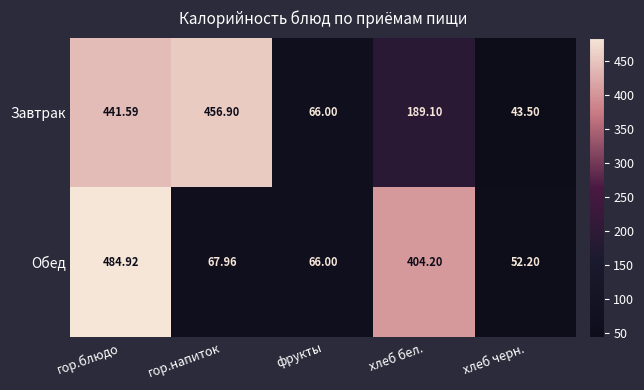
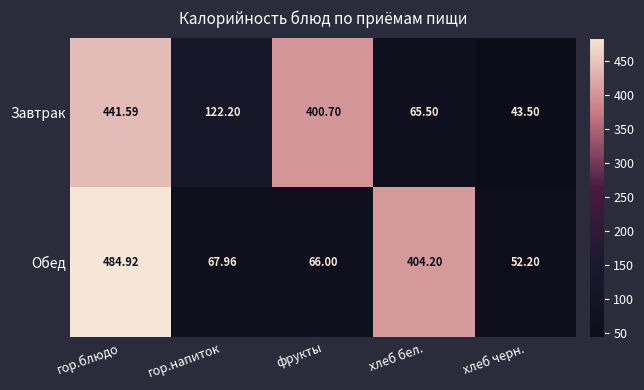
Завтрак, гор.напиток: 456.90 -> 122.20
Завтрак, фрукты: 66.00 -> 400.70
Завтрак, хлеб бел.: 189.10 -> 65.50
